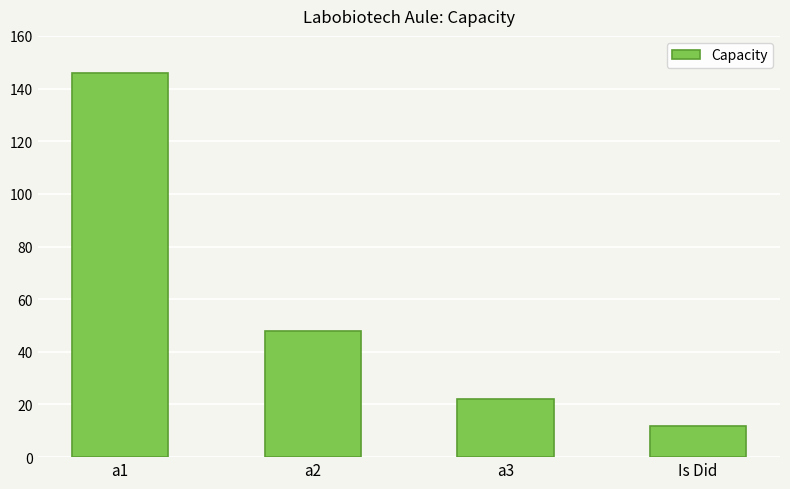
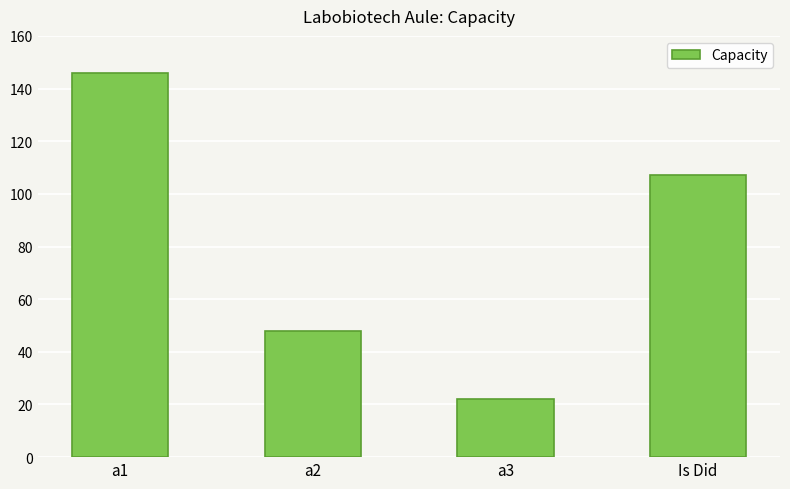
Is Did: 12 -> 107
